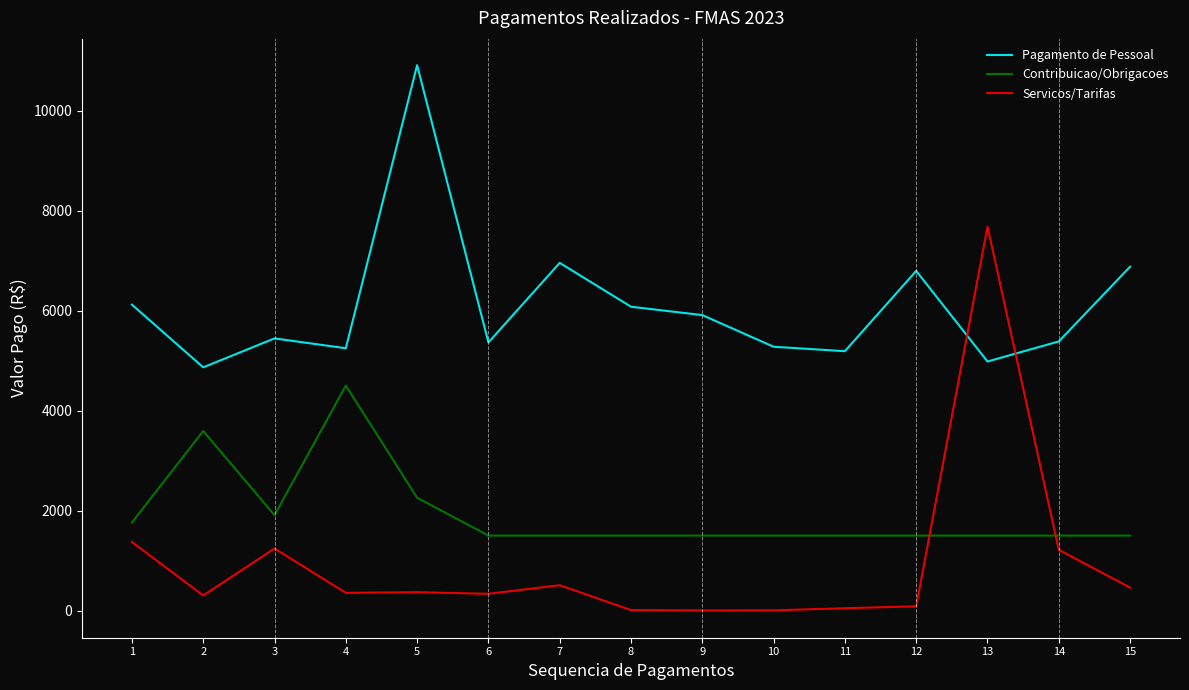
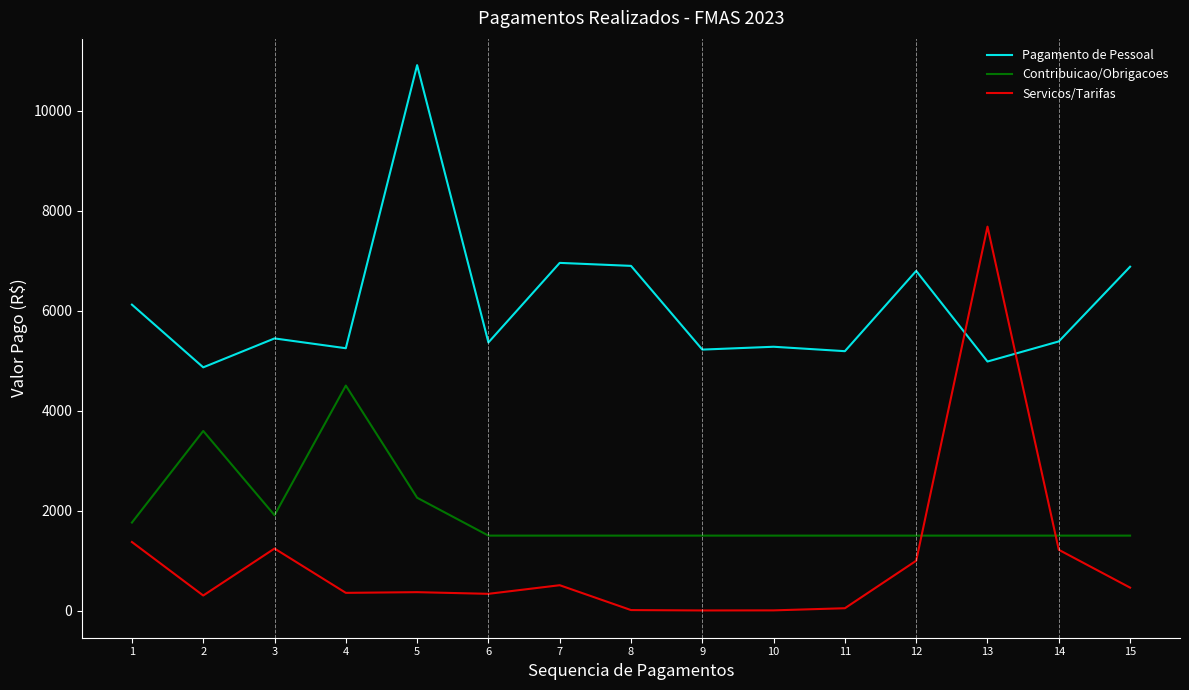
Pagamento de Pessoal, 8: 6100 -> 6900
Pagamento de Pessoal, 9: 5900 -> 5200
Servicos/Tarifas, 12: 100 -> 1000
